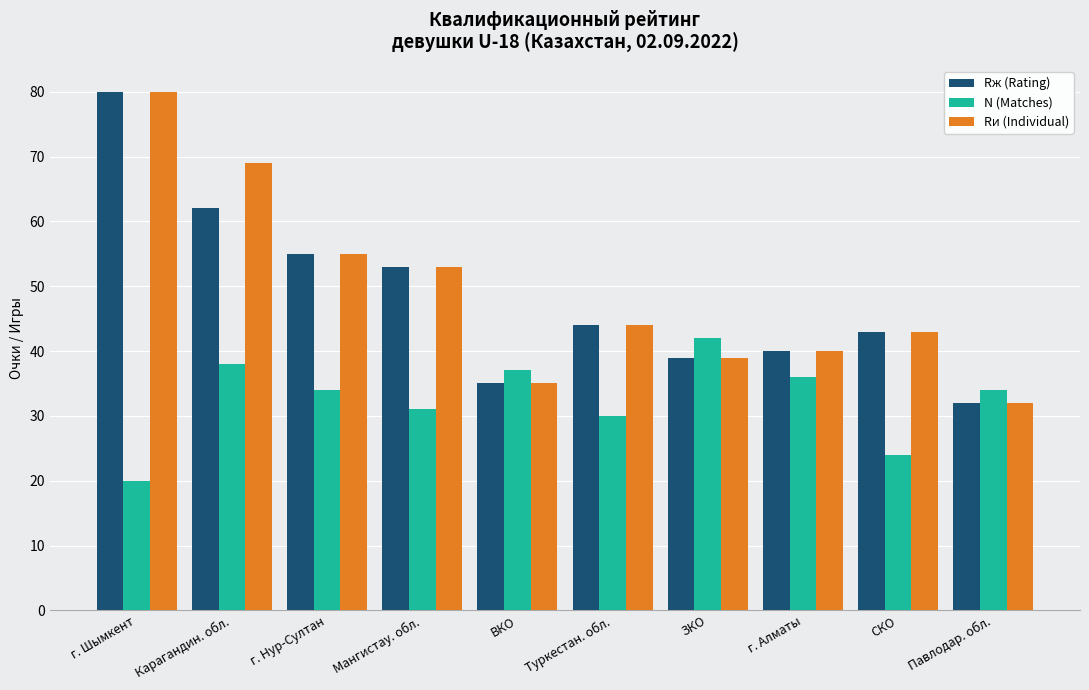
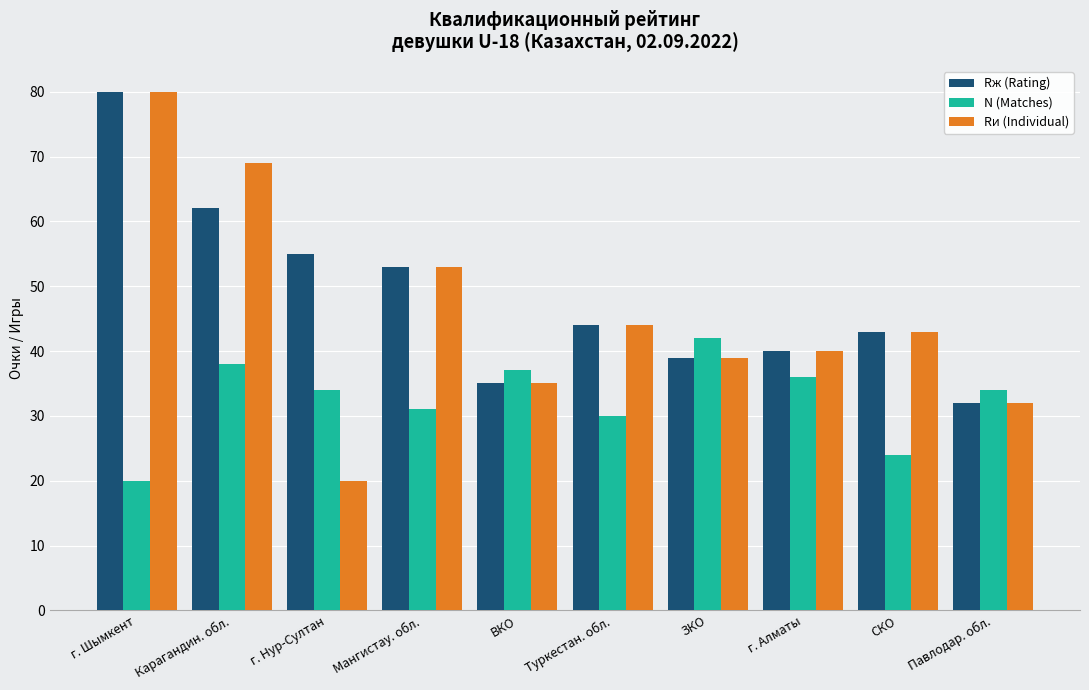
Rи (Individual), г. Нур-Султан: 55 -> 20
